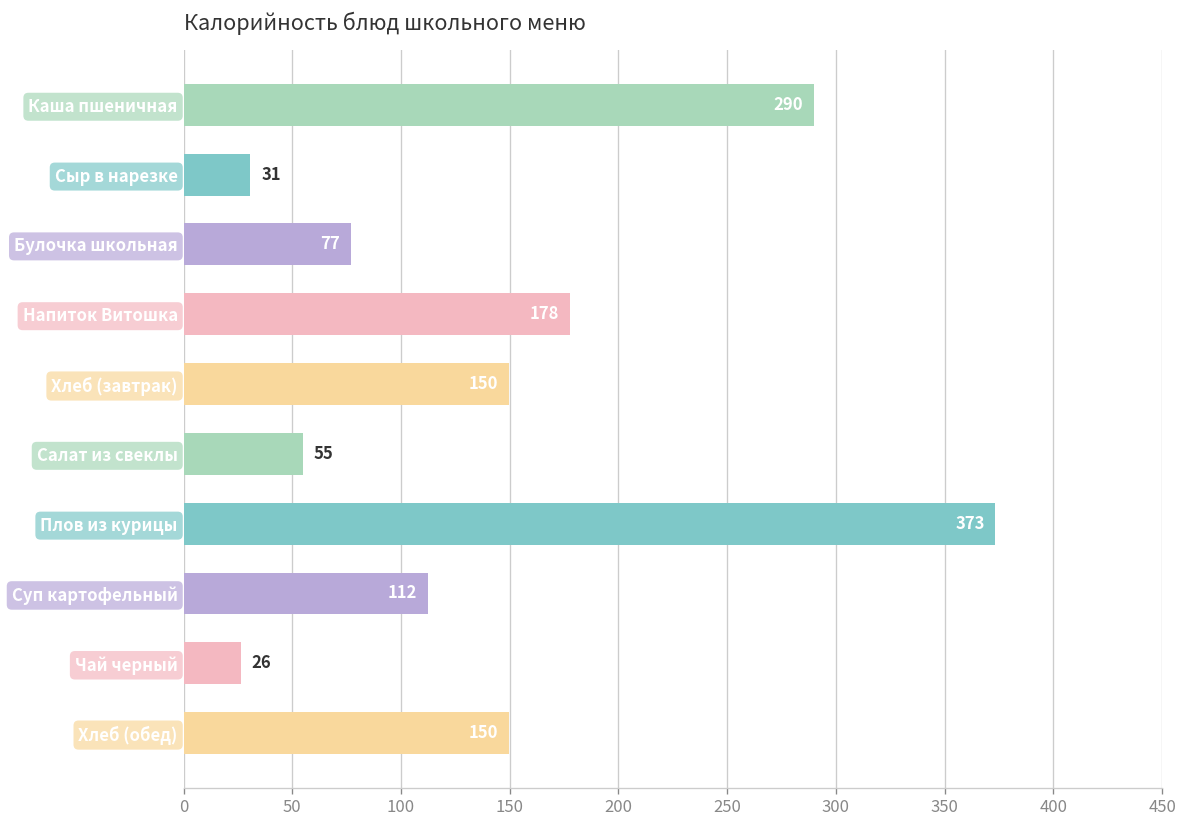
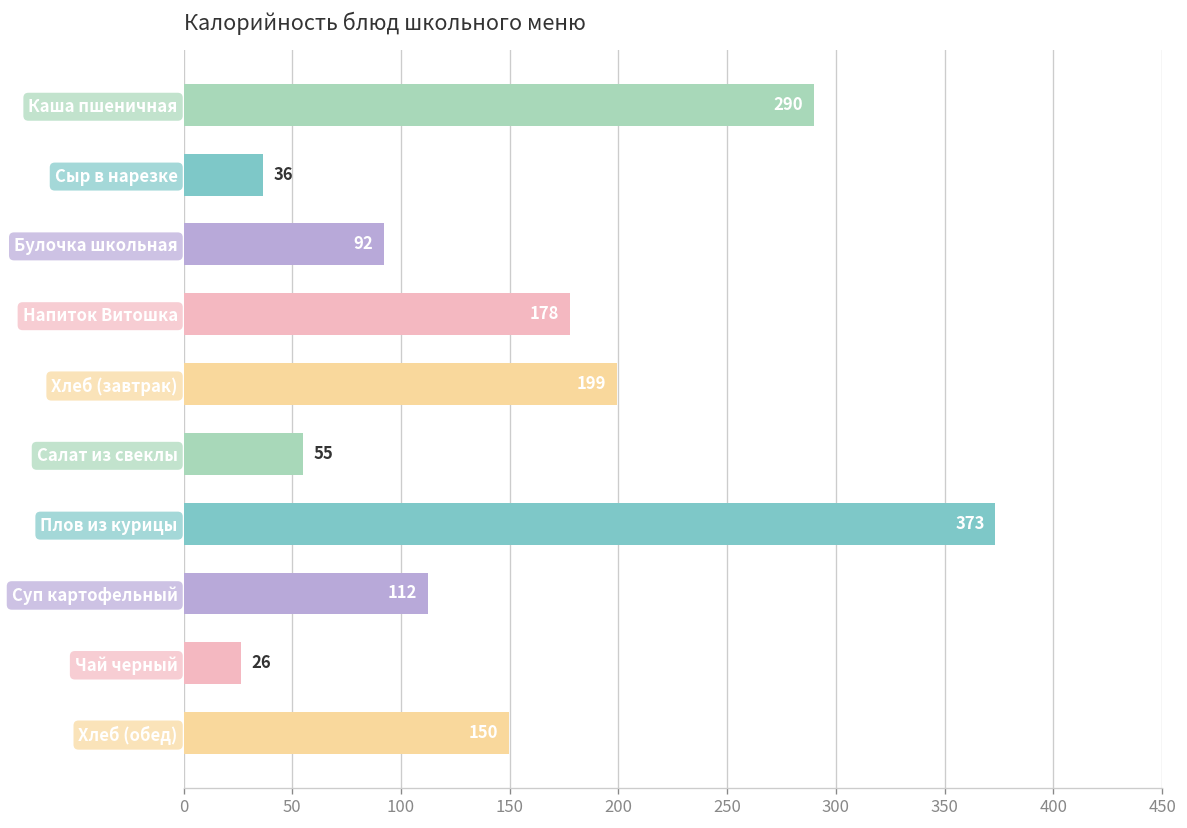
Сыр в нарезке: 31 -> 36
Булочка школьная: 77 -> 92
Хлеб (завтрак): 150 -> 199
